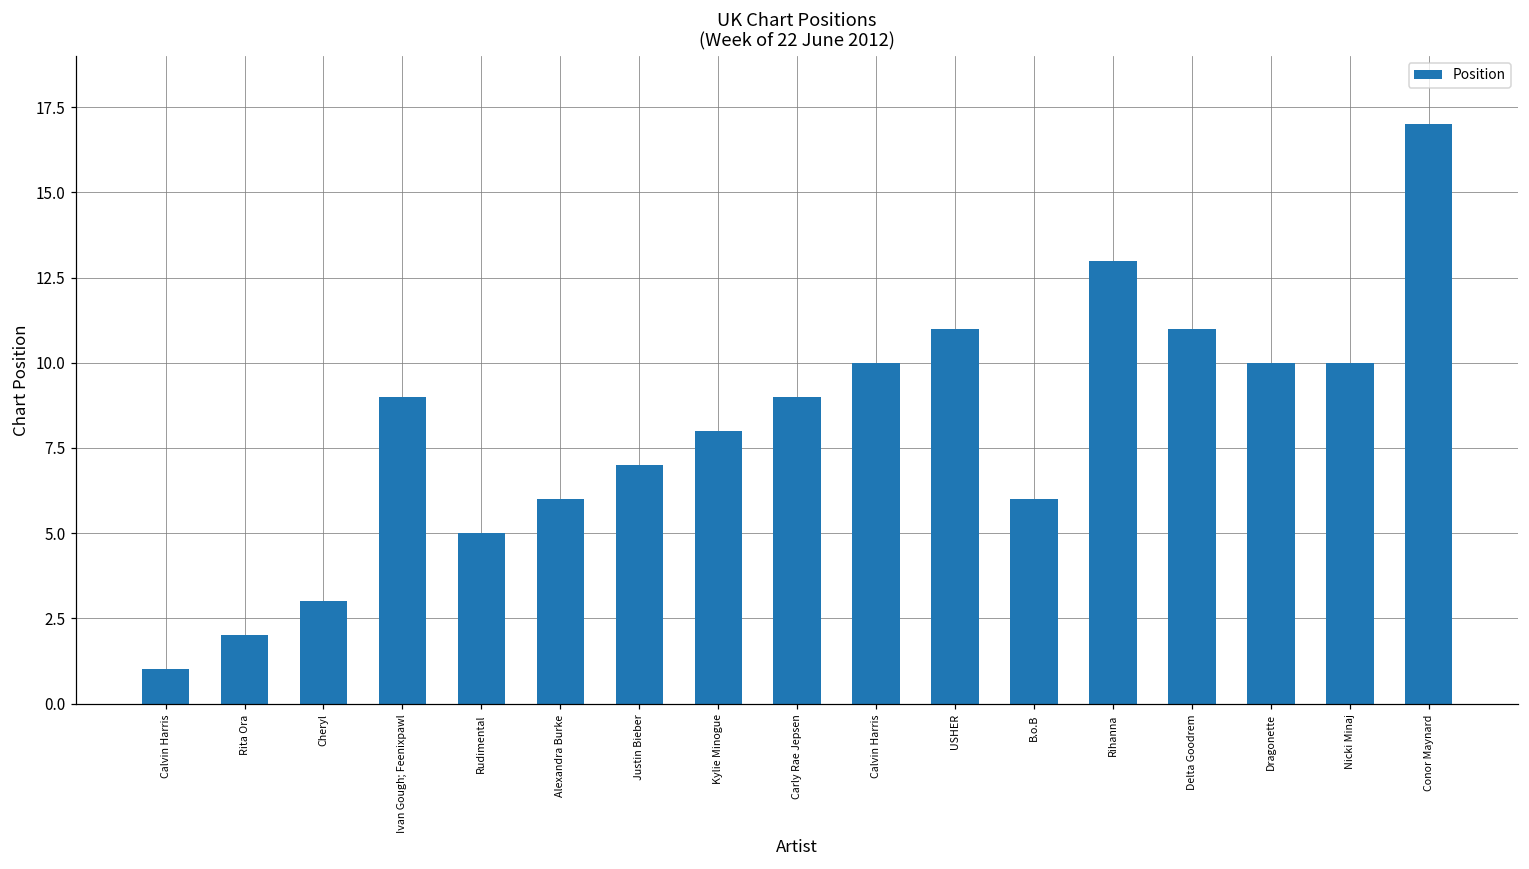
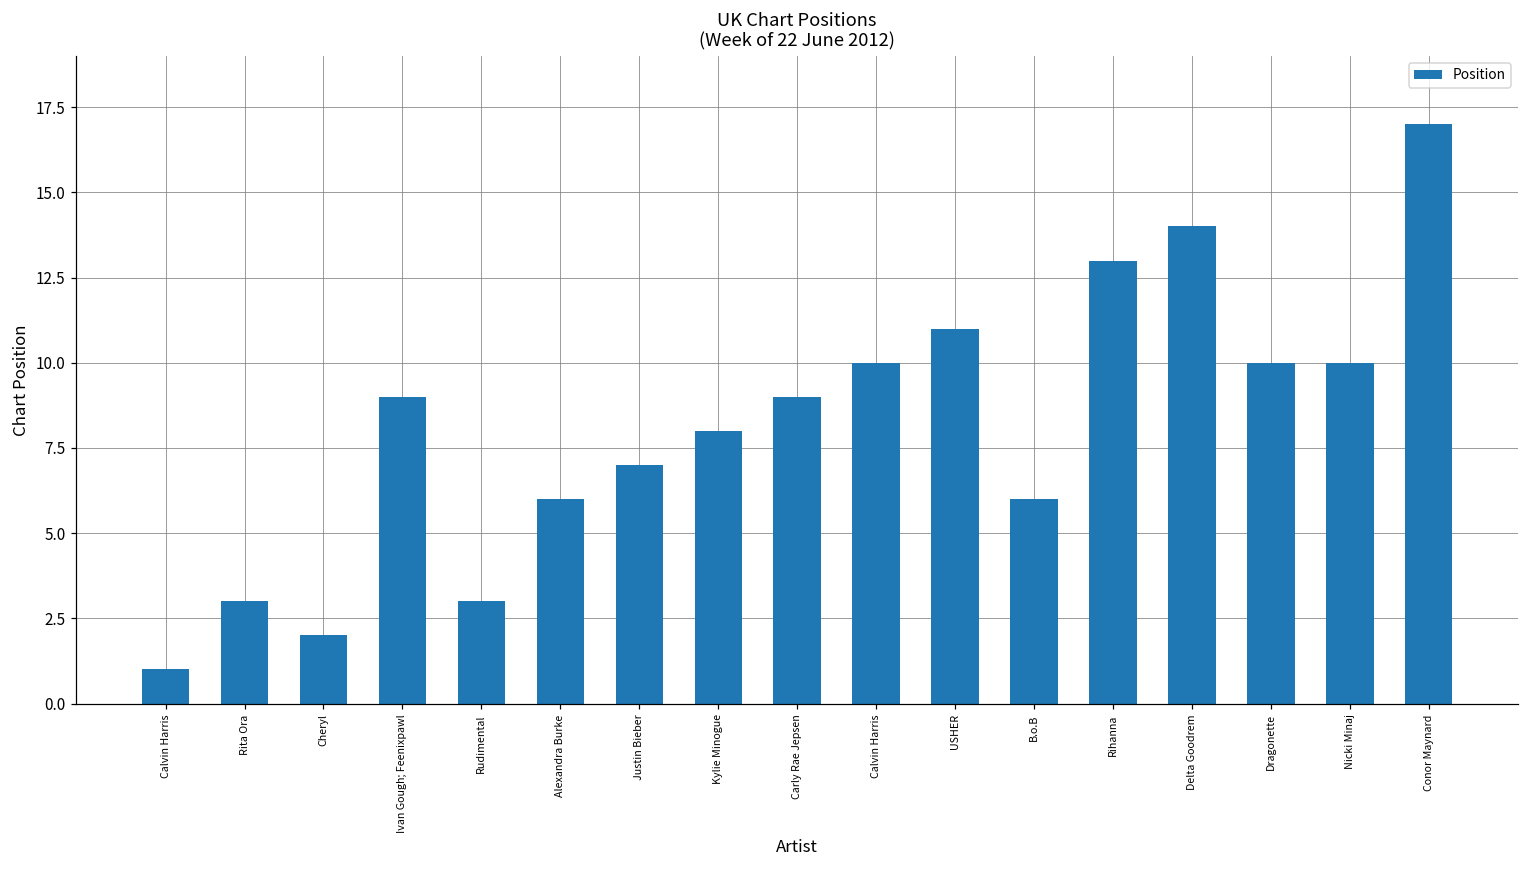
Rita Ora: 2 -> 3
Cheryl: 3 -> 2
Rudimental: 5 -> 3
Delta Goodrem: 11 -> 14
